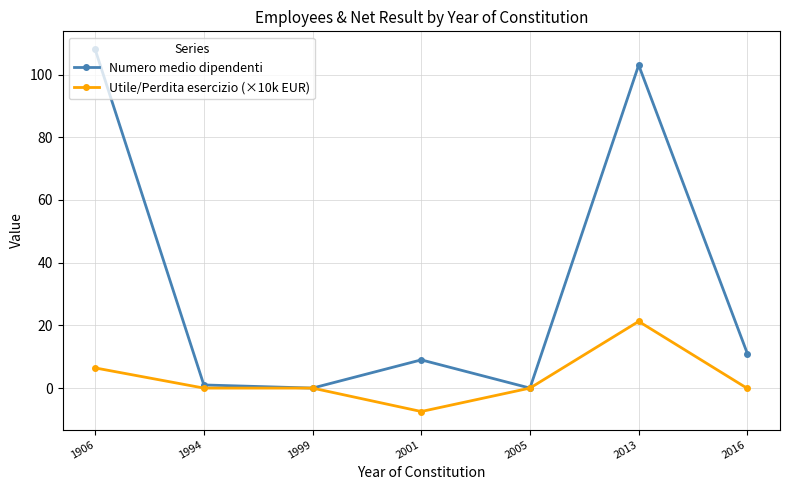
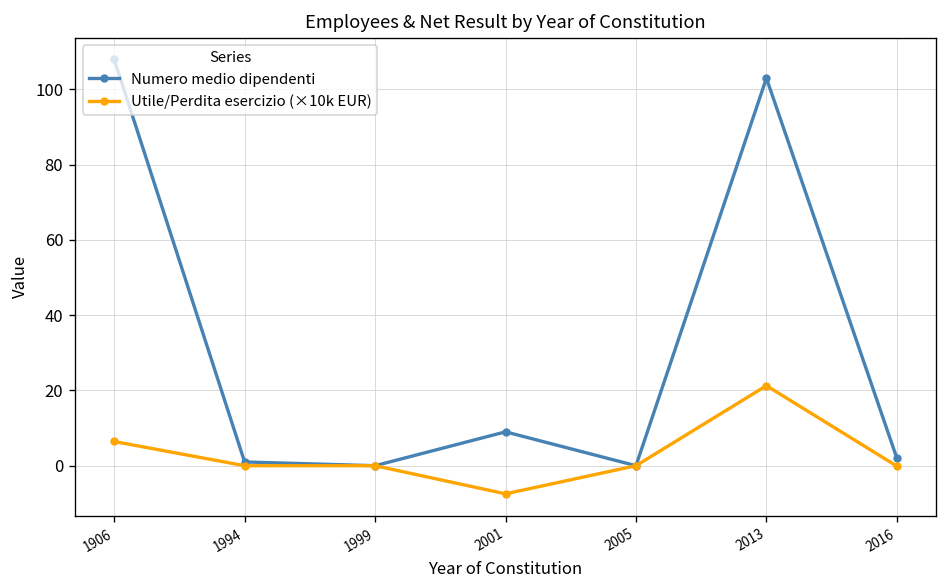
Numero medio dipendenti, 2016: 11 -> 2
